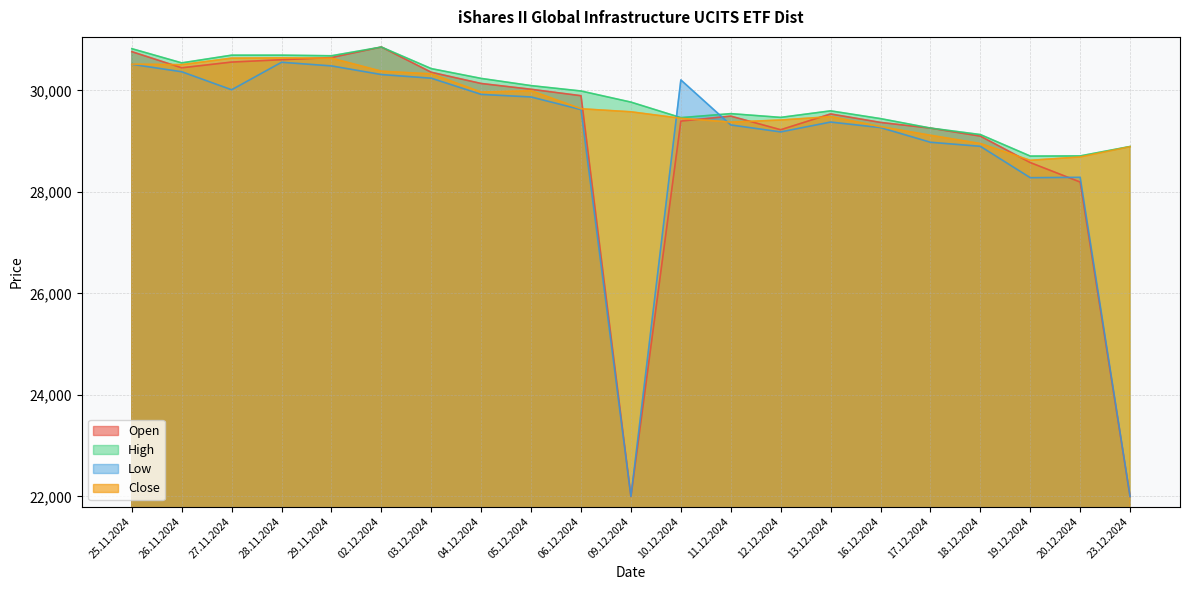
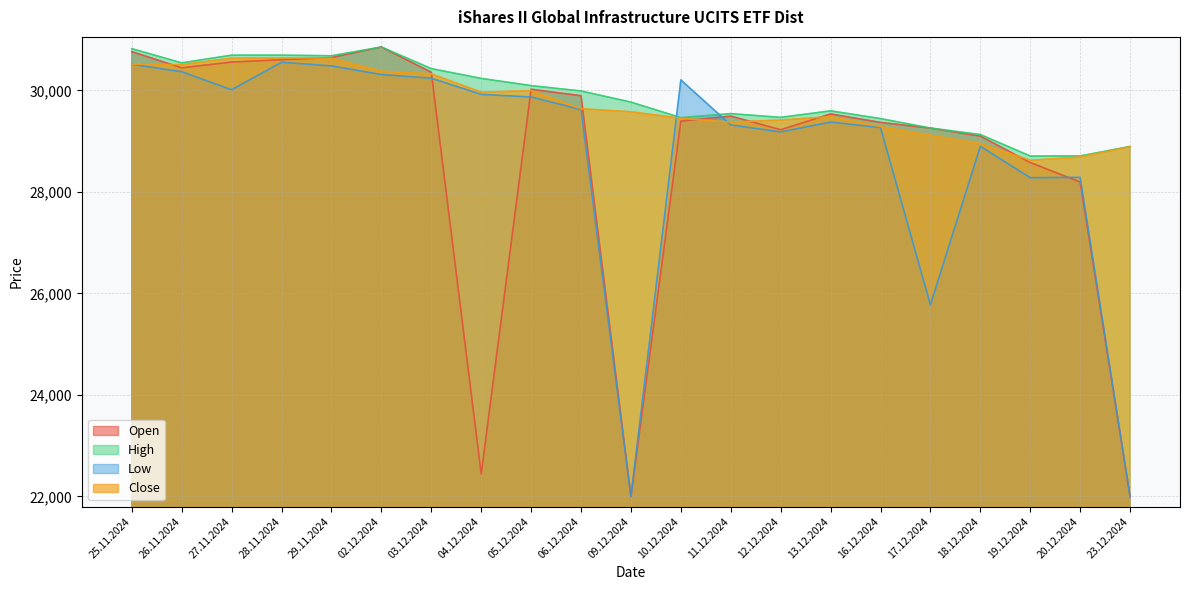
Open, 04.12.2024: 30,100 -> 22,400
Low, 17.12.2024: 29,000 -> 25,800
